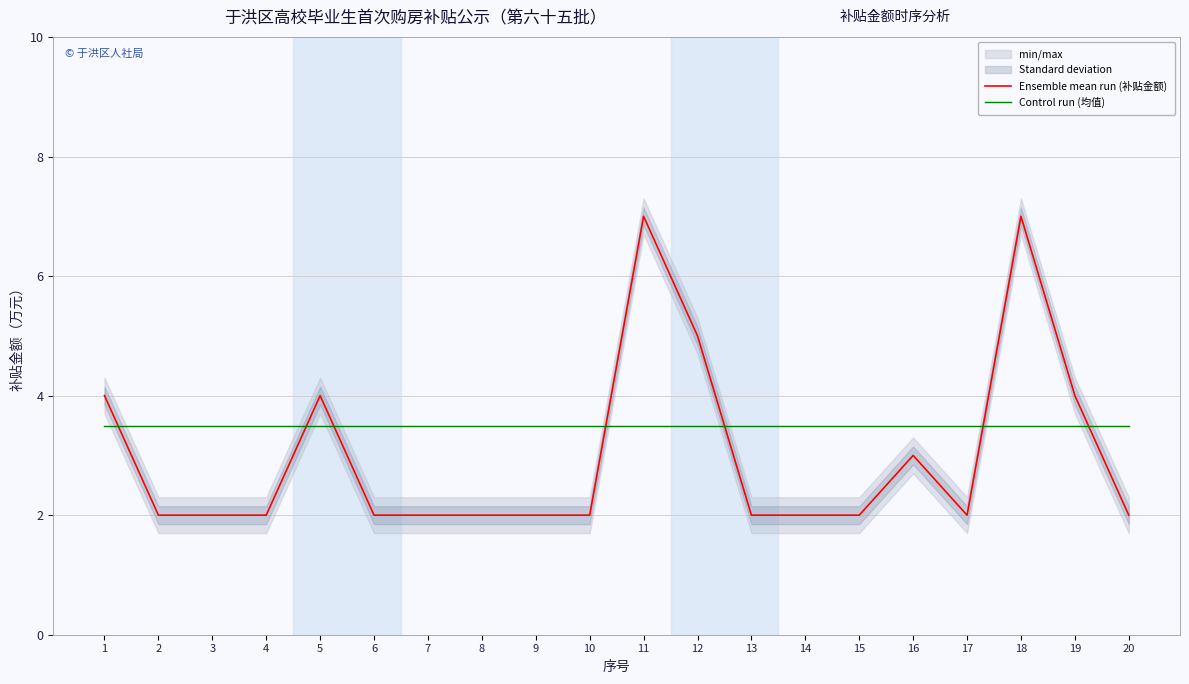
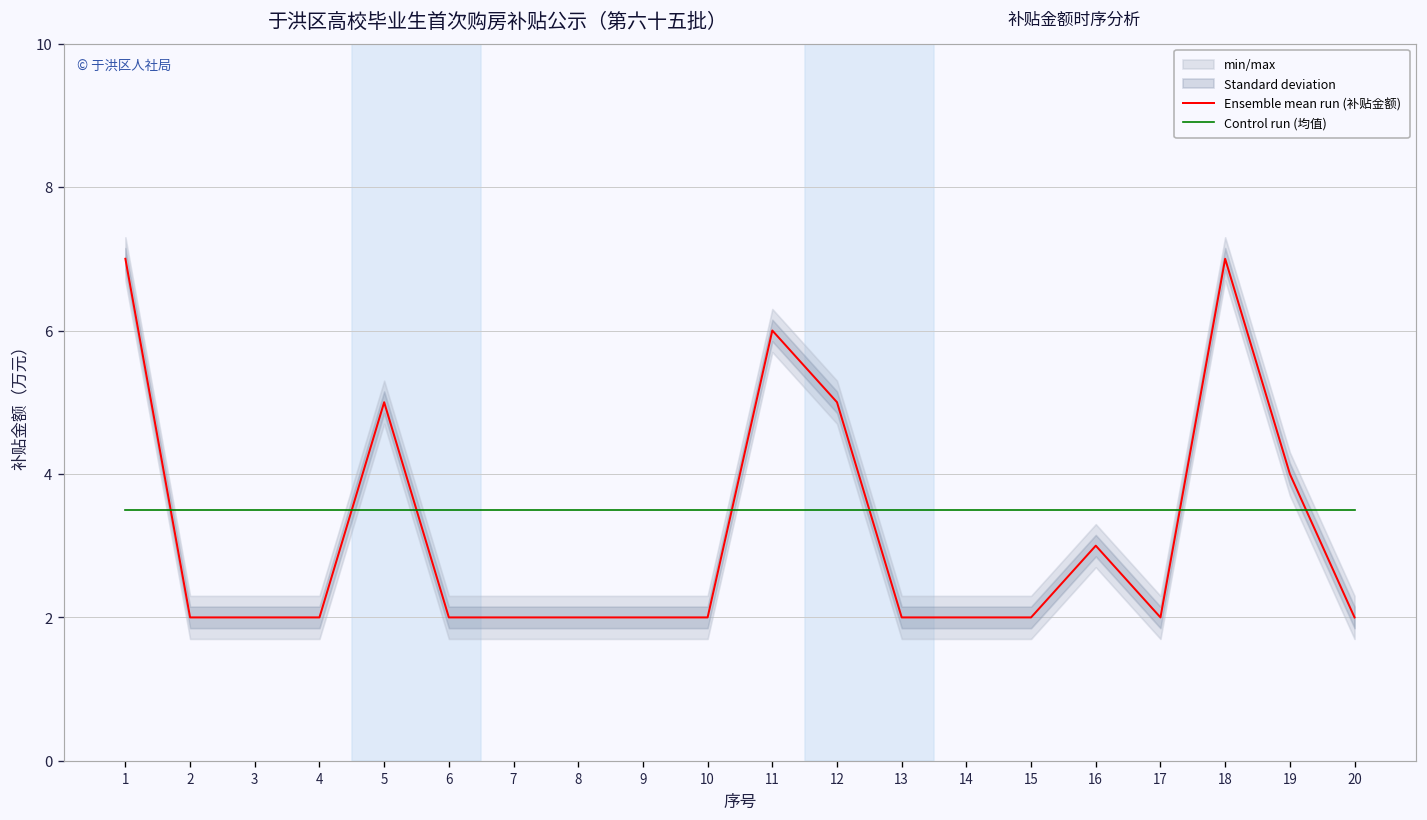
Ensemble mean run (补贴金额), 1: 4 -> 7
Ensemble mean run (补贴金额), 5: 4 -> 5
Ensemble mean run (补贴金额), 11: 7 -> 6
